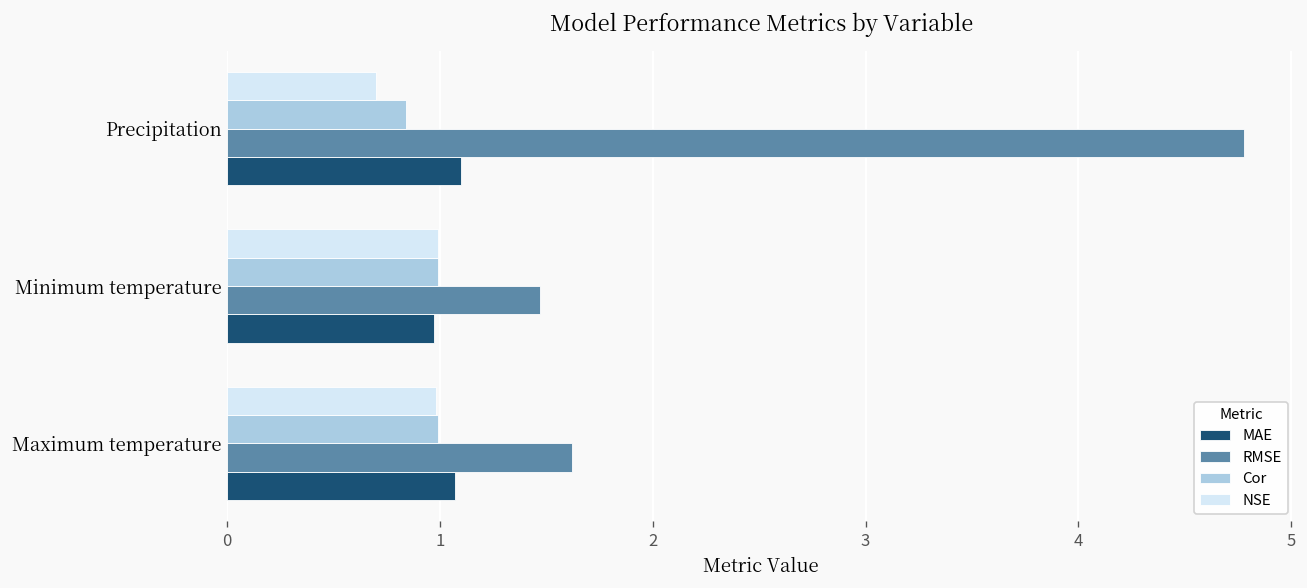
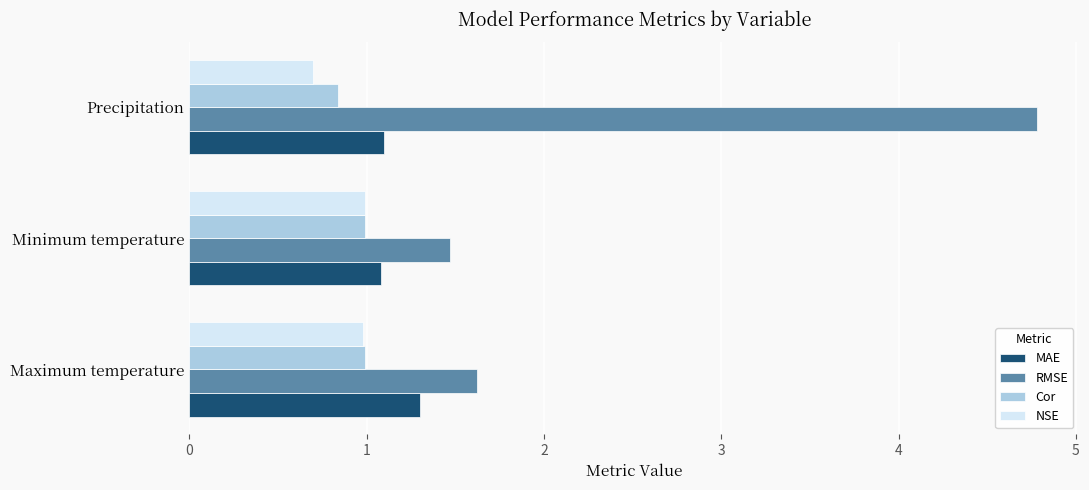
MAE, Minimum temperature: 0.97 -> 1.08
MAE, Maximum temperature: 1.07 -> 1.30
